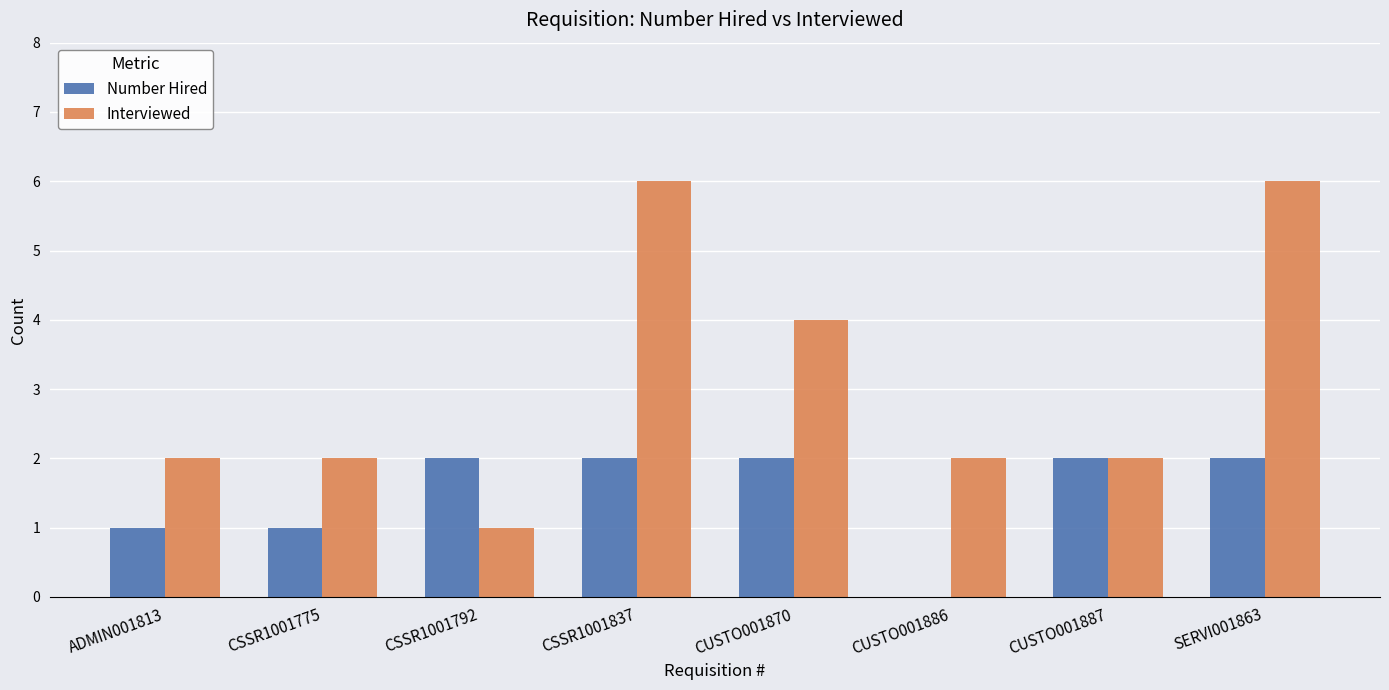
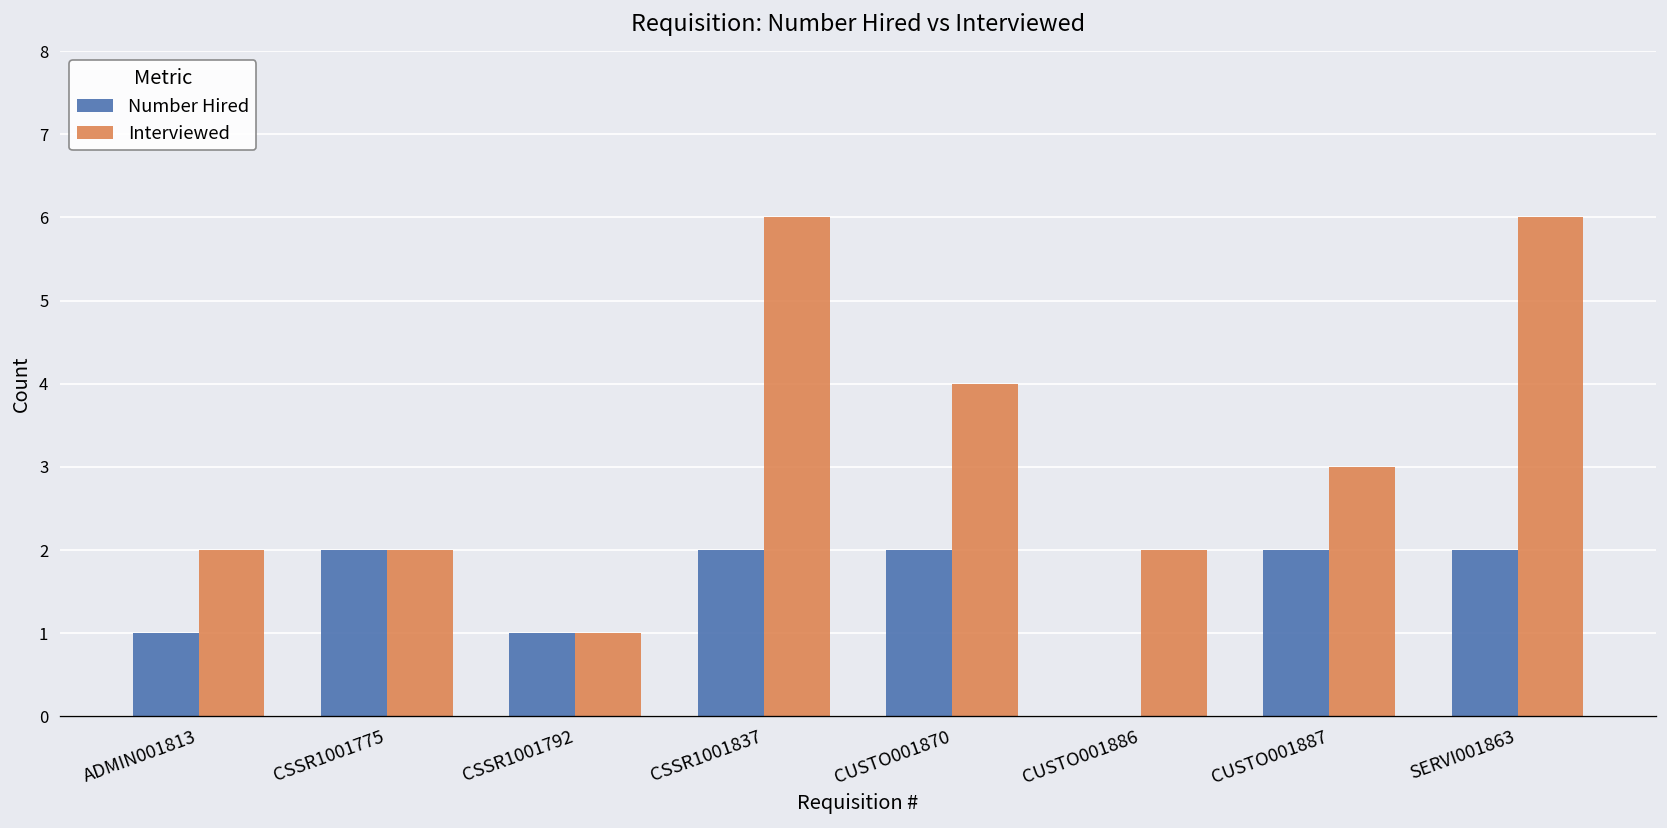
Number Hired, CSSR1001775: 1 -> 2
Number Hired, CSSR1001792: 2 -> 1
Interviewed, CUSTO001887: 2 -> 3
